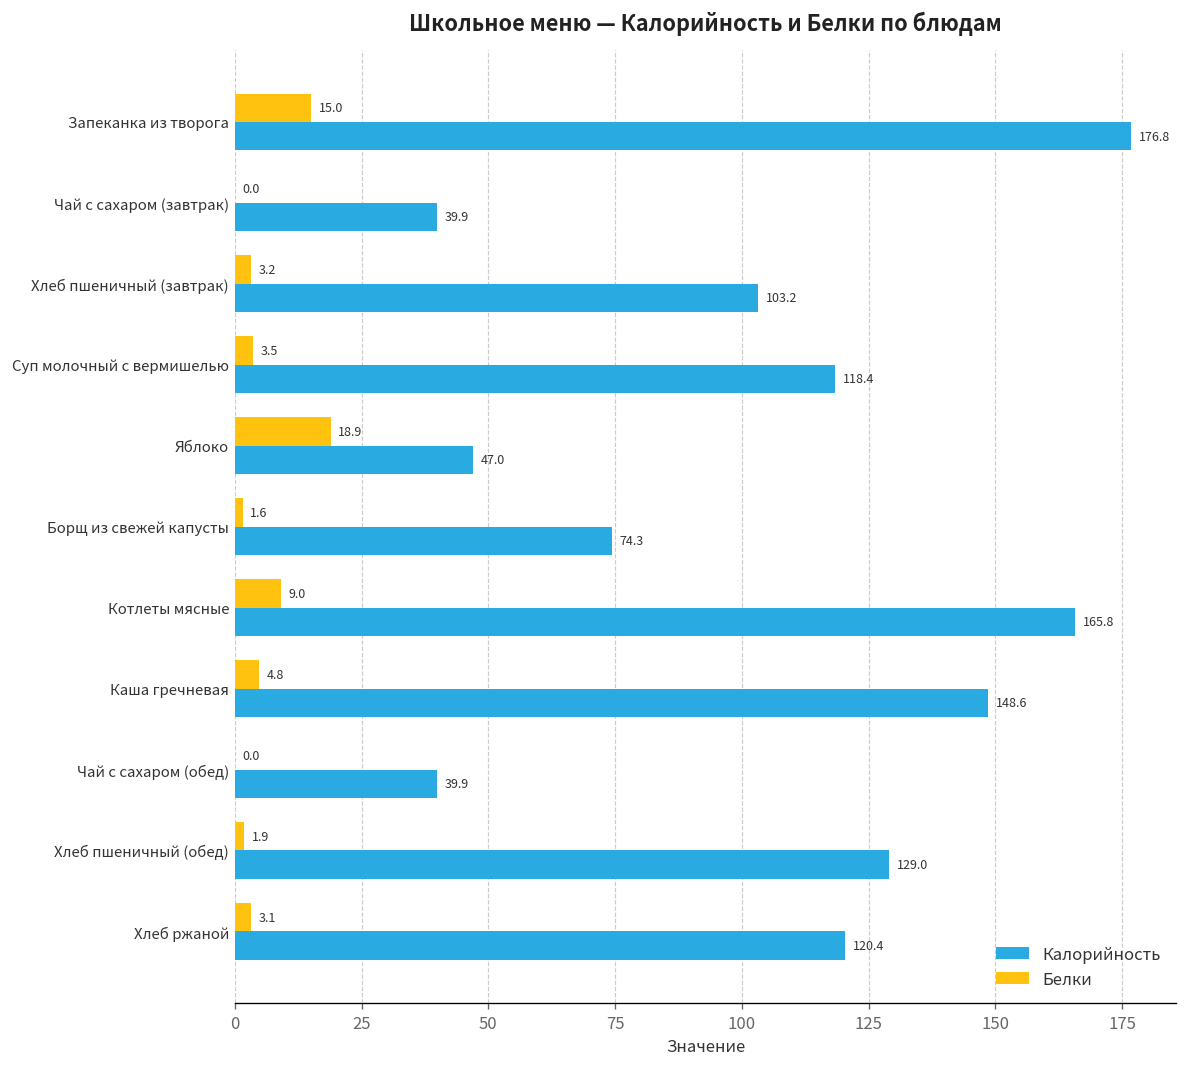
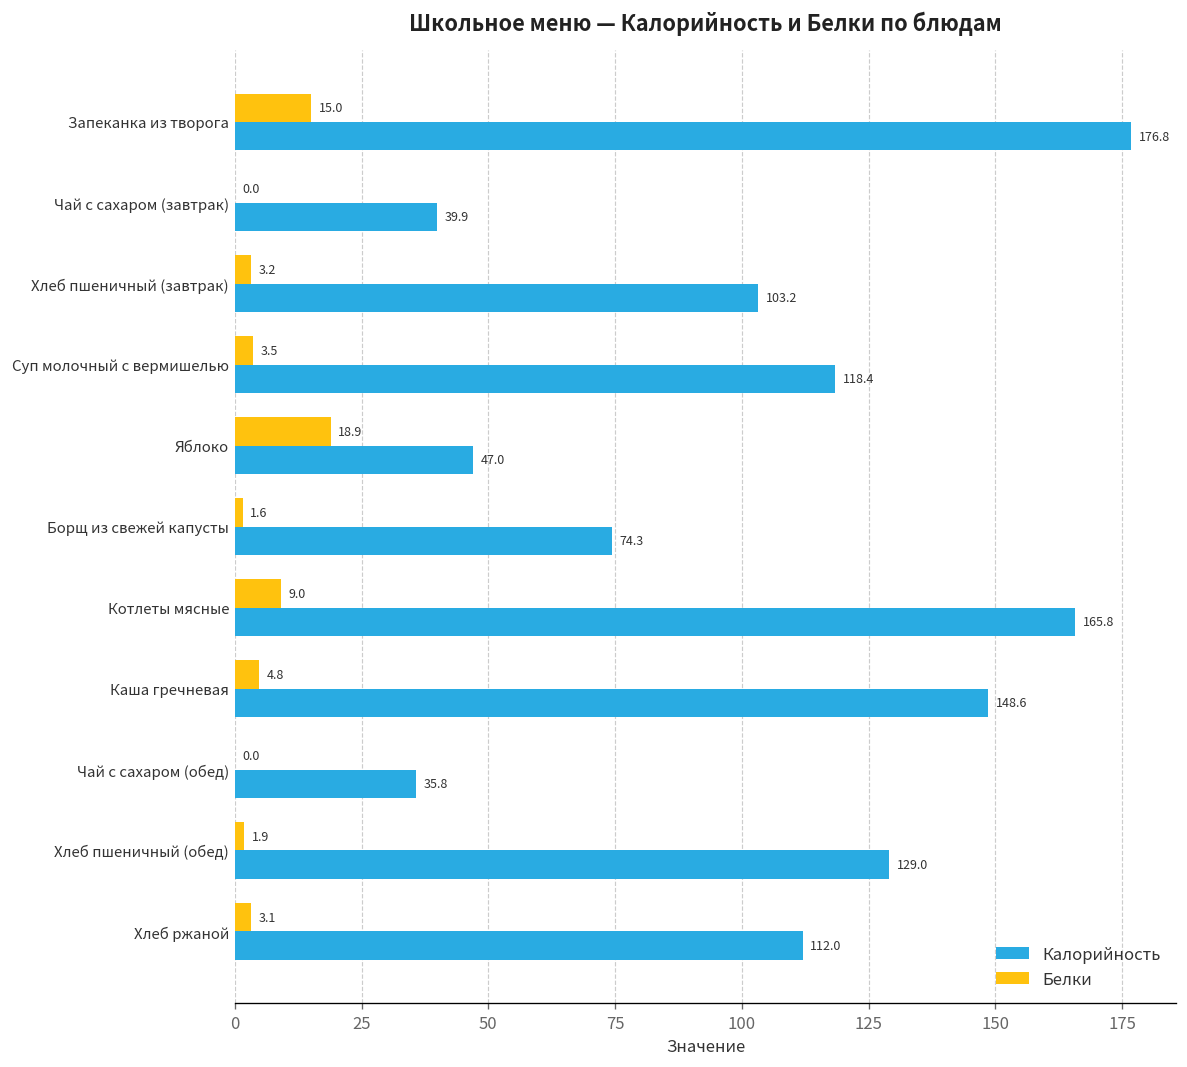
Калорийность, Чай с сахаром (обед): 39.9 -> 35.8
Калорийность, Хлеб ржаной: 120.4 -> 112.0
